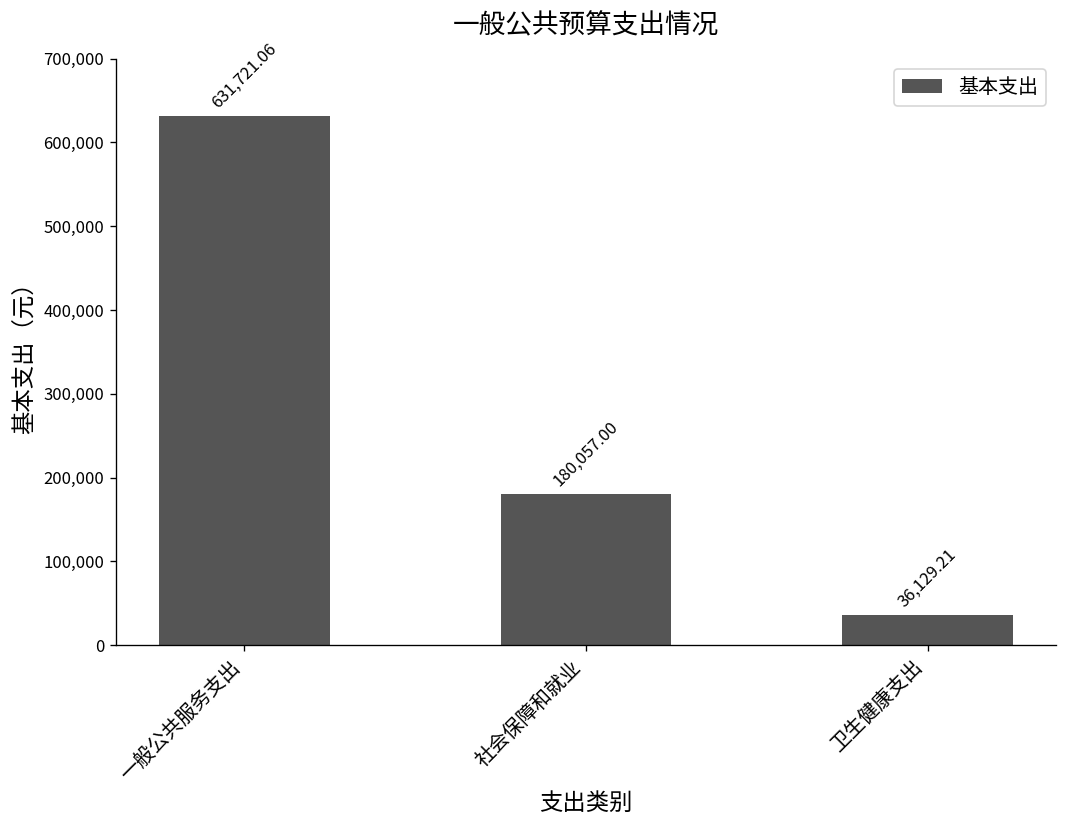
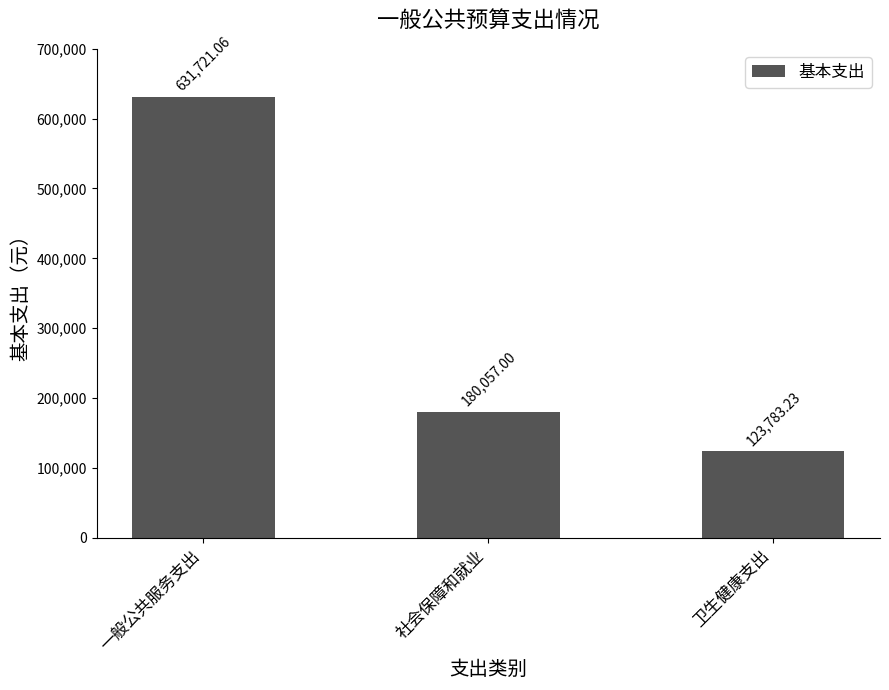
卫生健康支出: 36,129.21 -> 123,783.23
